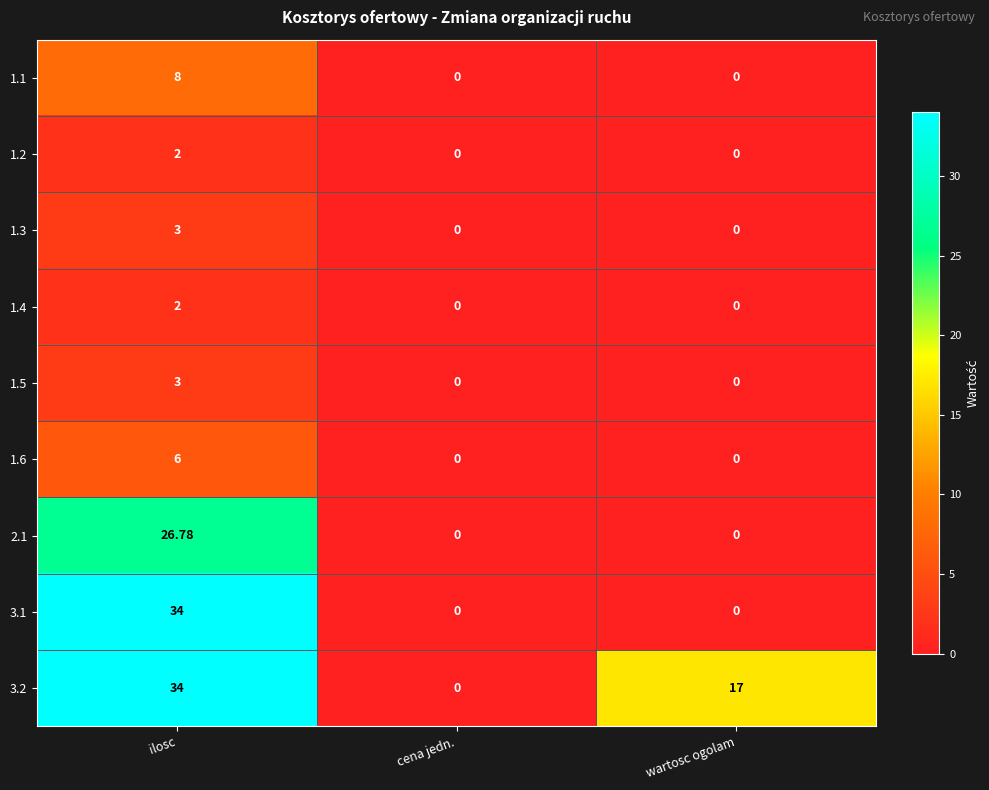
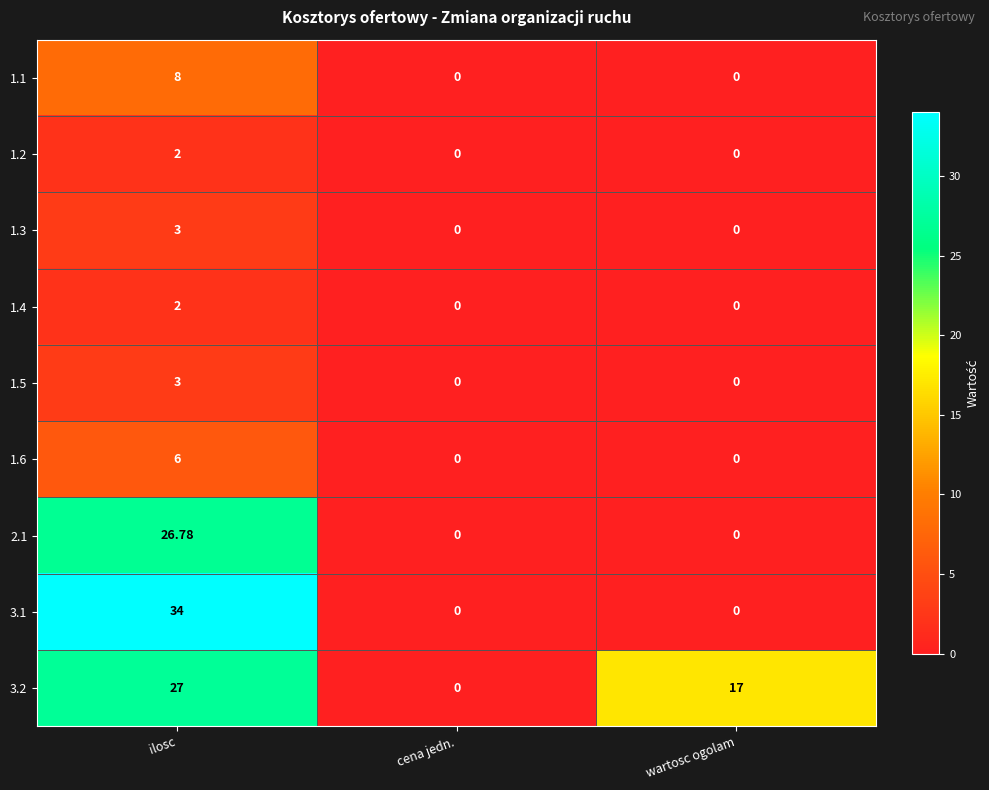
3.2, ilosc: 34 -> 27
